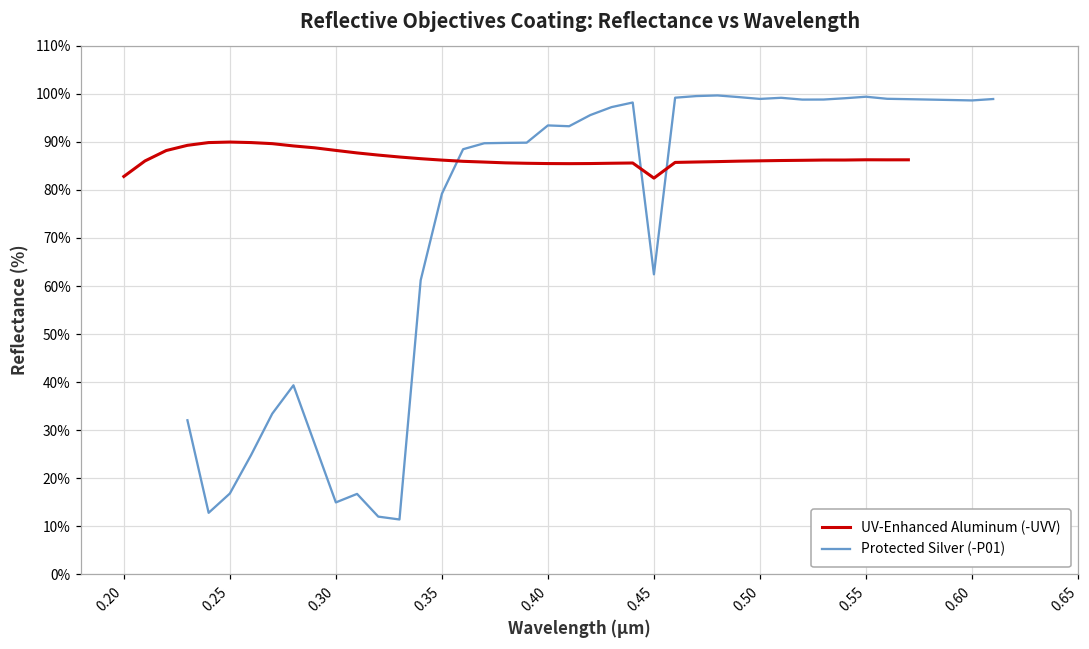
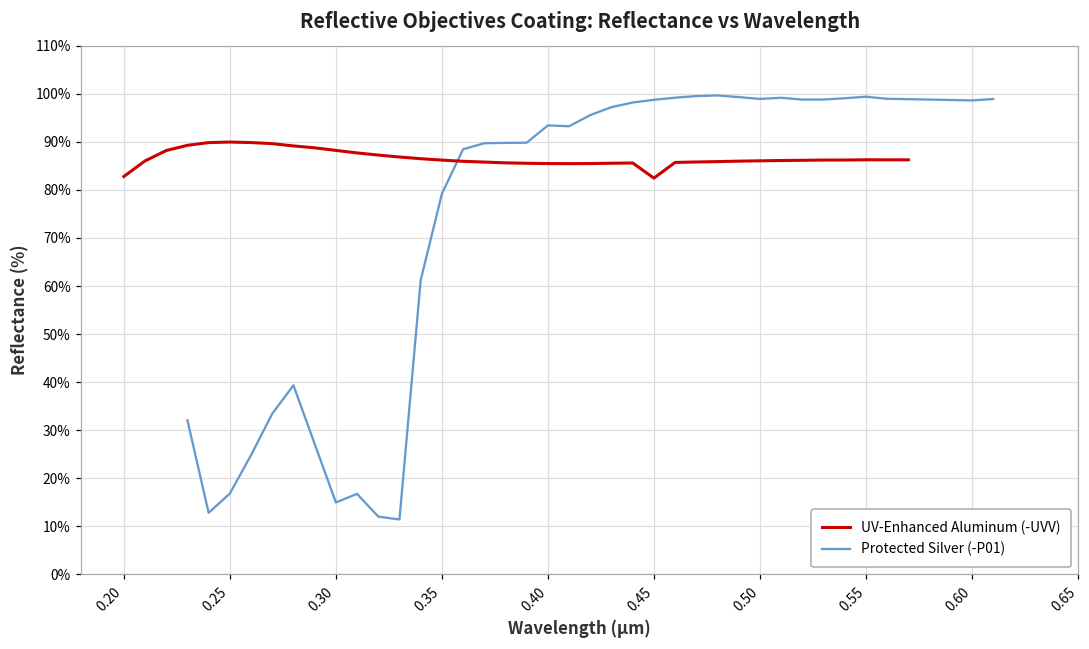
Protected Silver (-P01), 0.45: 62% -> 99%
